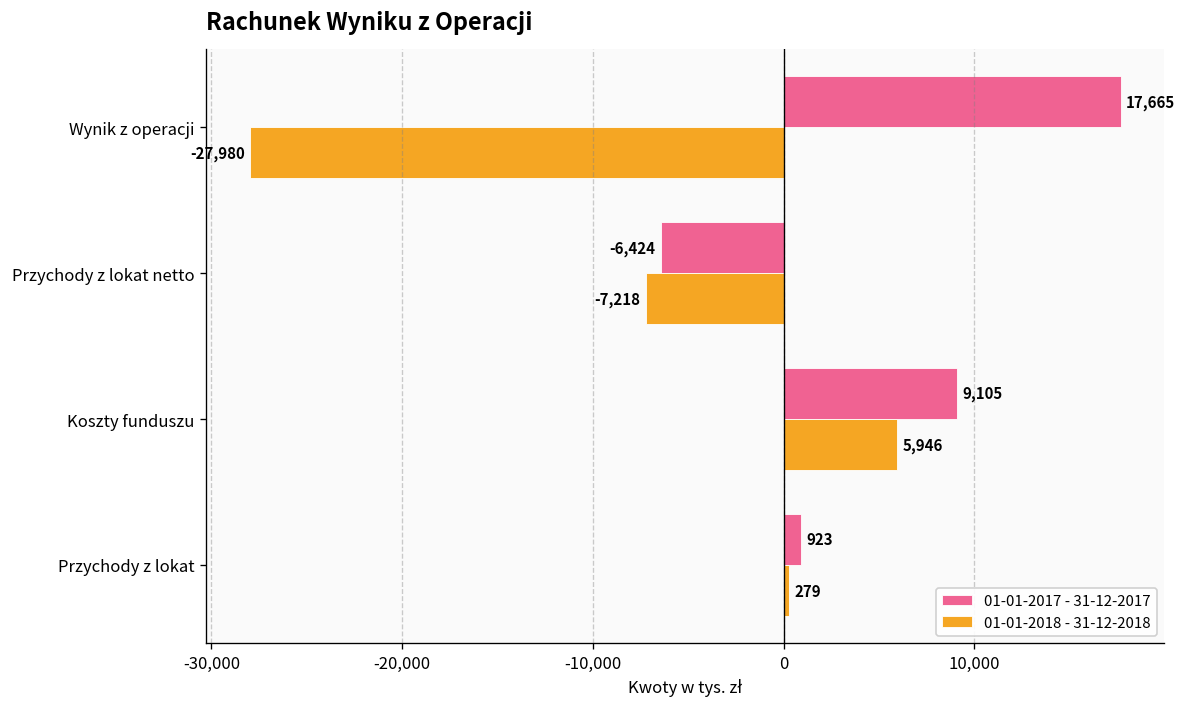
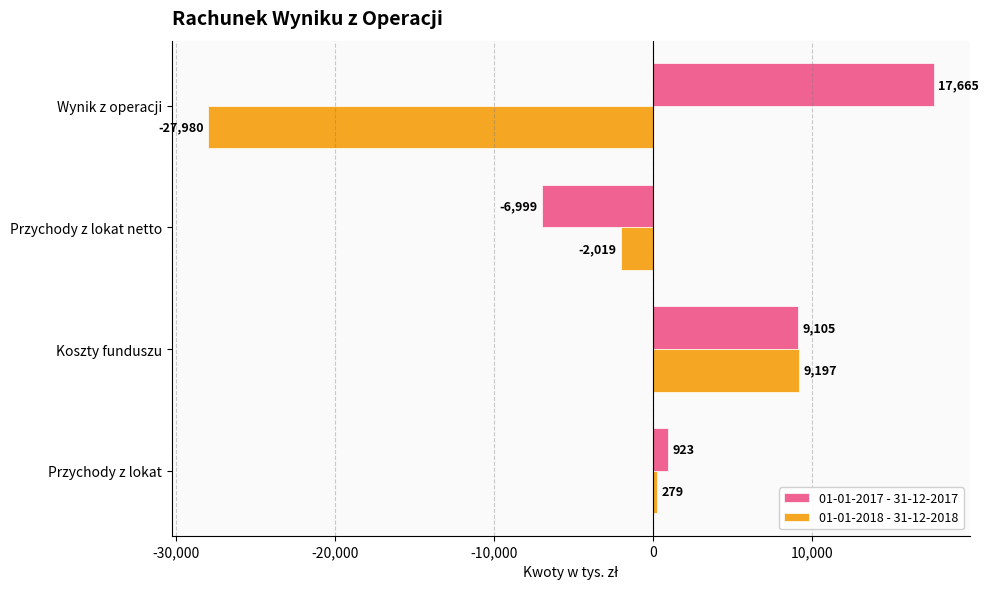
01-01-2017 - 31-12-2017, Przychody z lokat netto: -6,424 -> -6,999
01-01-2018 - 31-12-2018, Przychody z lokat netto: -7,218 -> -2,019
01-01-2018 - 31-12-2018, Koszty funduszu: 5,946 -> 9,197
